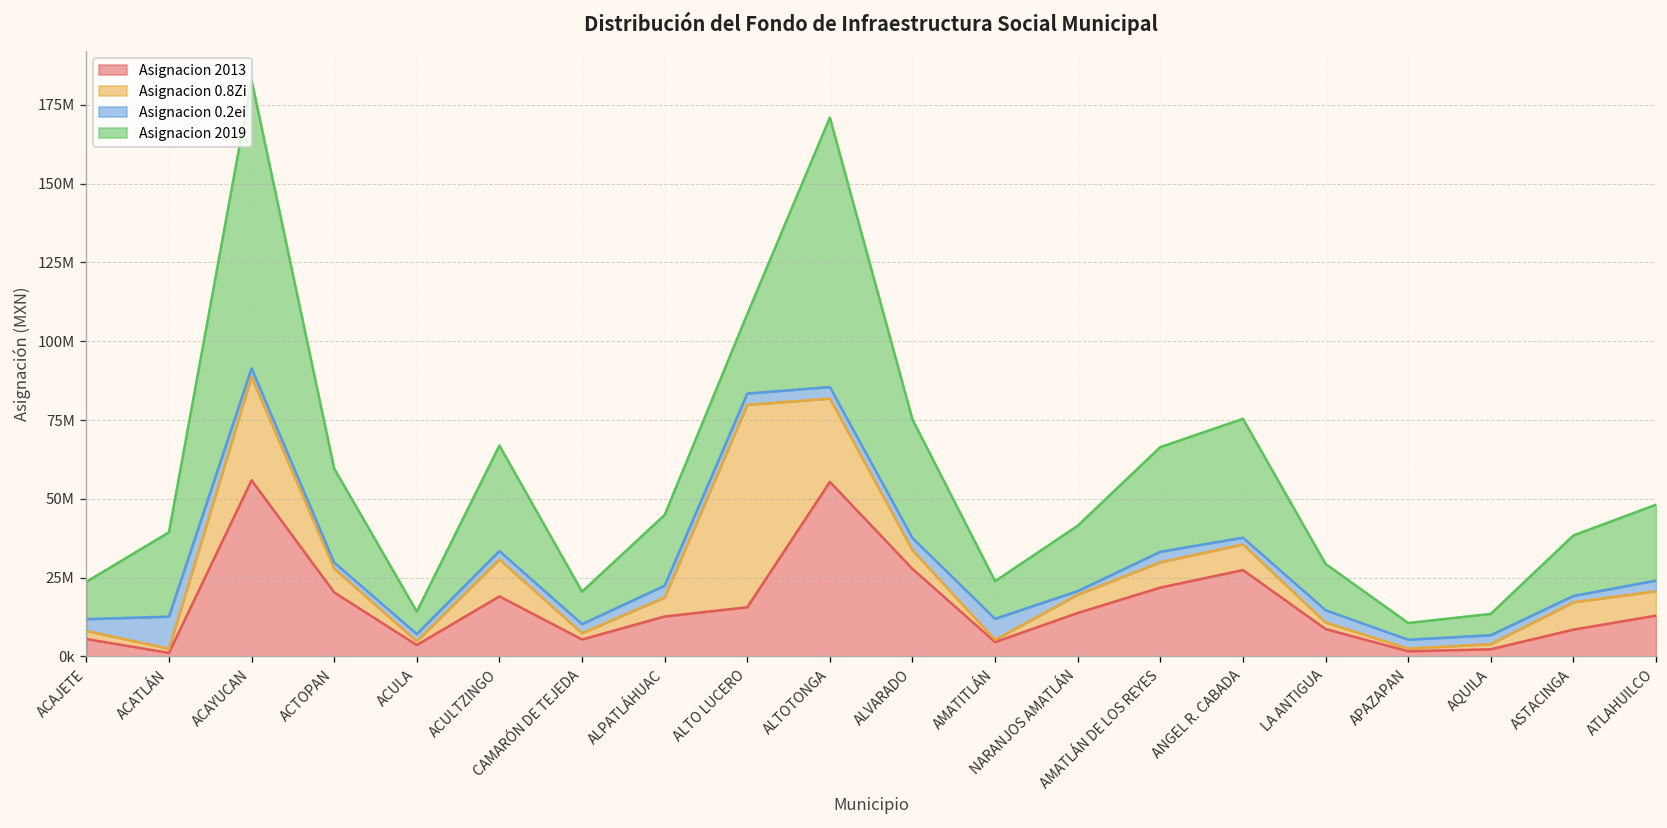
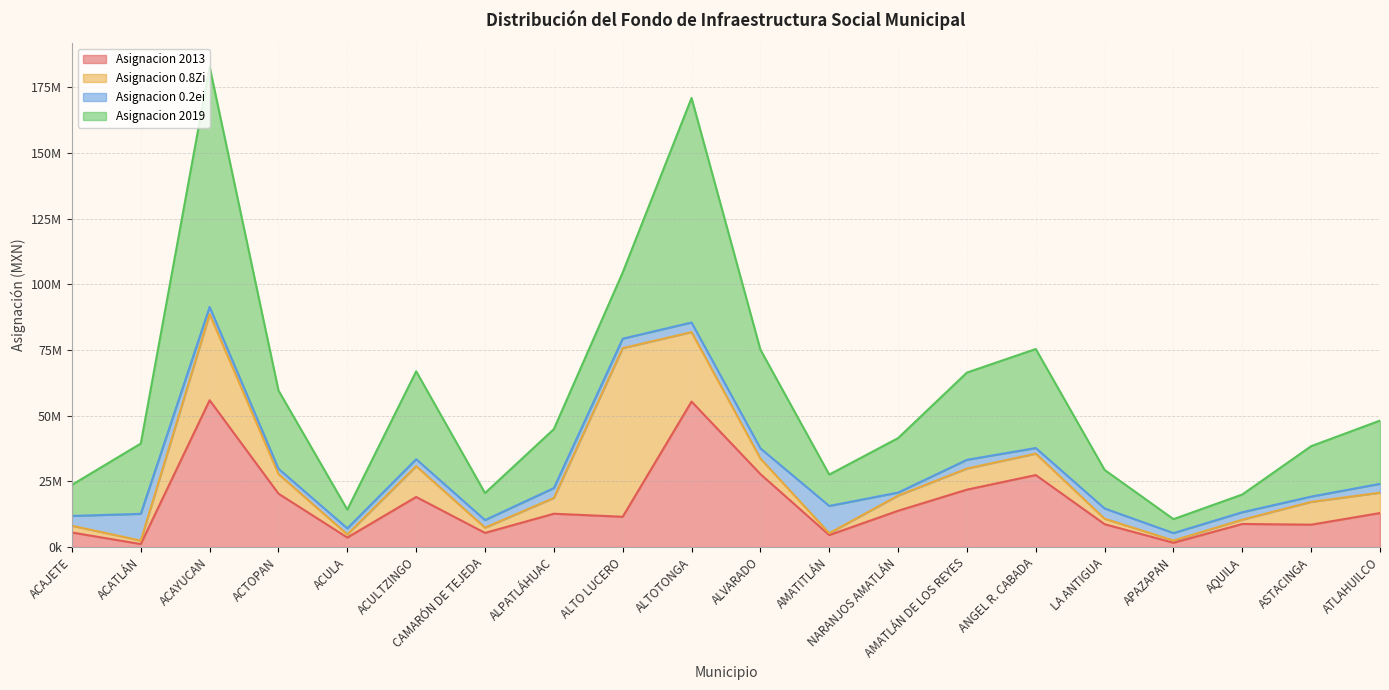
Asignacion 2013, ALTO LUCERO: 16000000 -> 12000000
Asignacion 0.2ei, AMATITLÁN: 7000000 -> 10000000
Asignacion 2013, AQUILA: 2000000 -> 9000000
